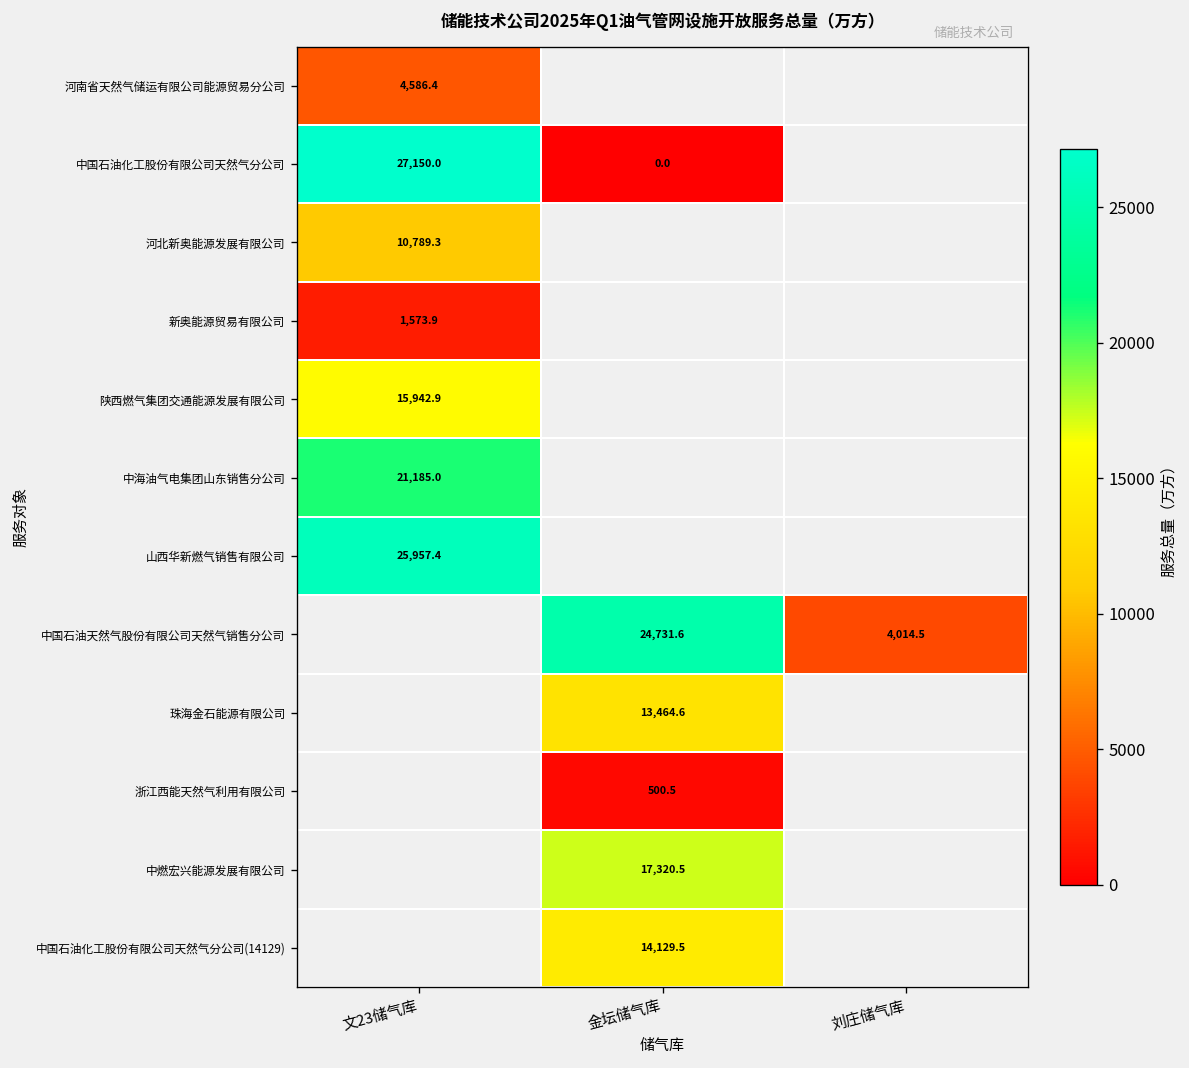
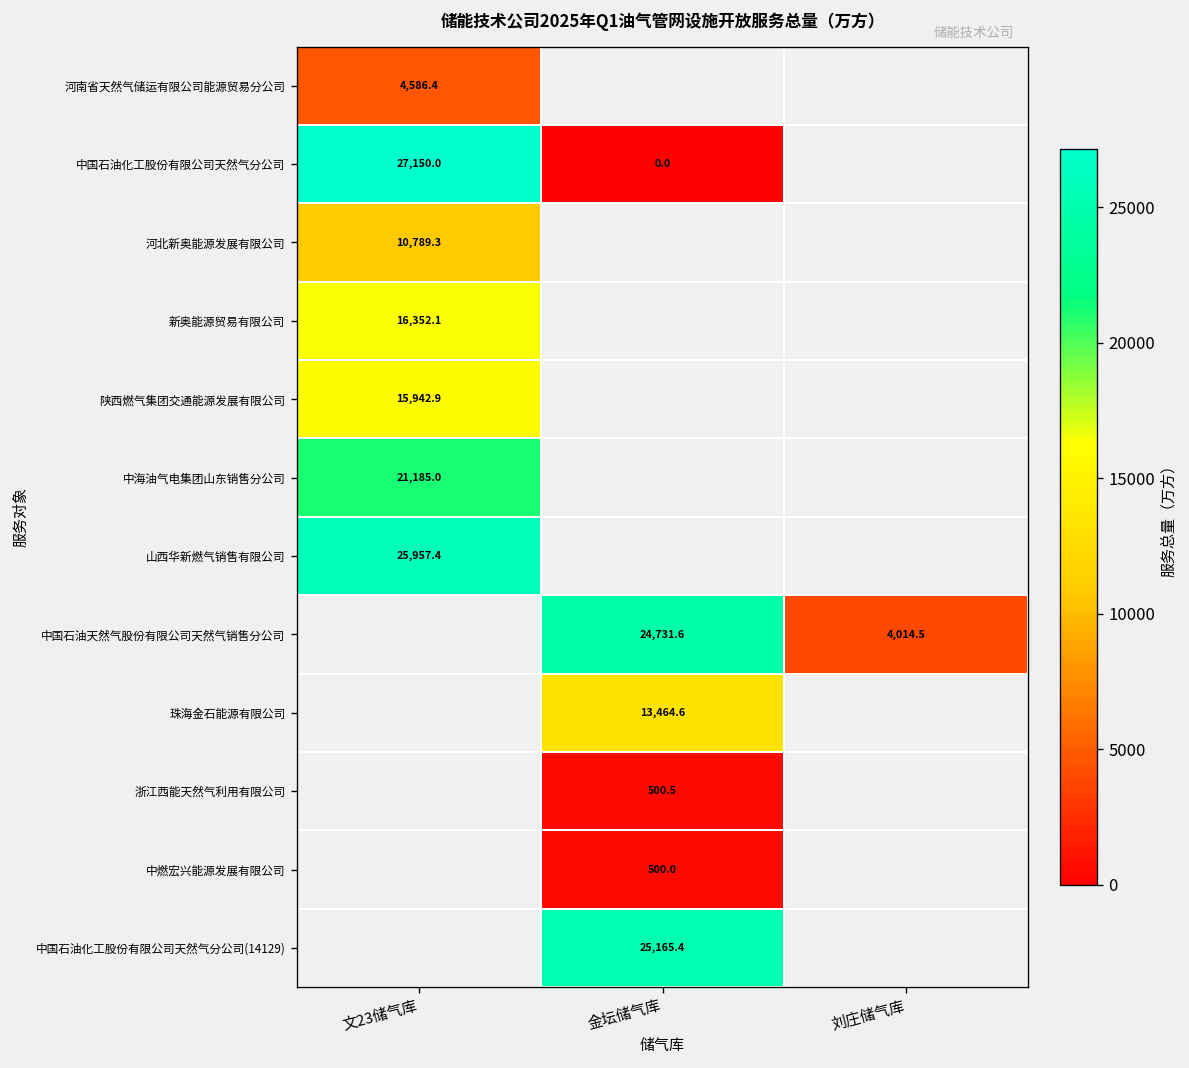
新奥能源贸易有限公司, 文23储气库: 1,573.9 -> 16,352.1
中燃宏兴能源发展有限公司, 金坛储气库: 17,320.5 -> 500.0
中国石油化工股份有限公司天然气分公司(14129), 金坛储气库: 14,129.5 -> 25,165.4
